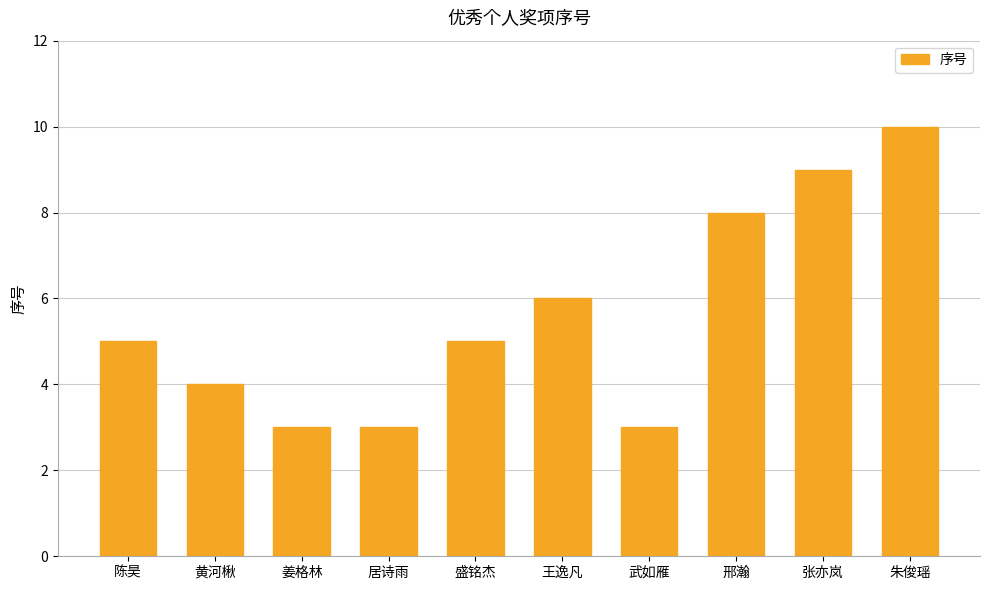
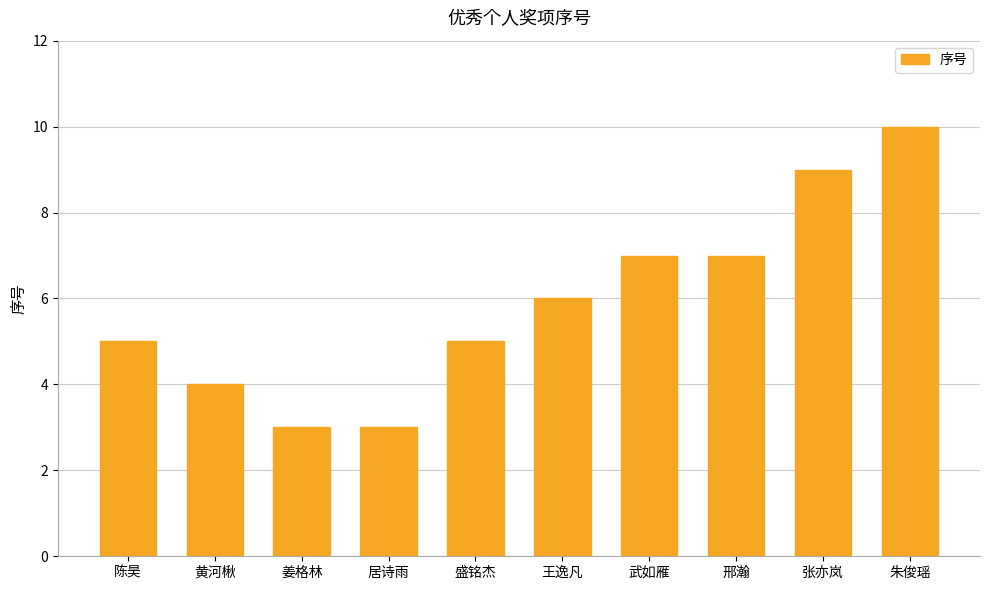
武如雁: 3 -> 7
邢瀚: 8 -> 7
